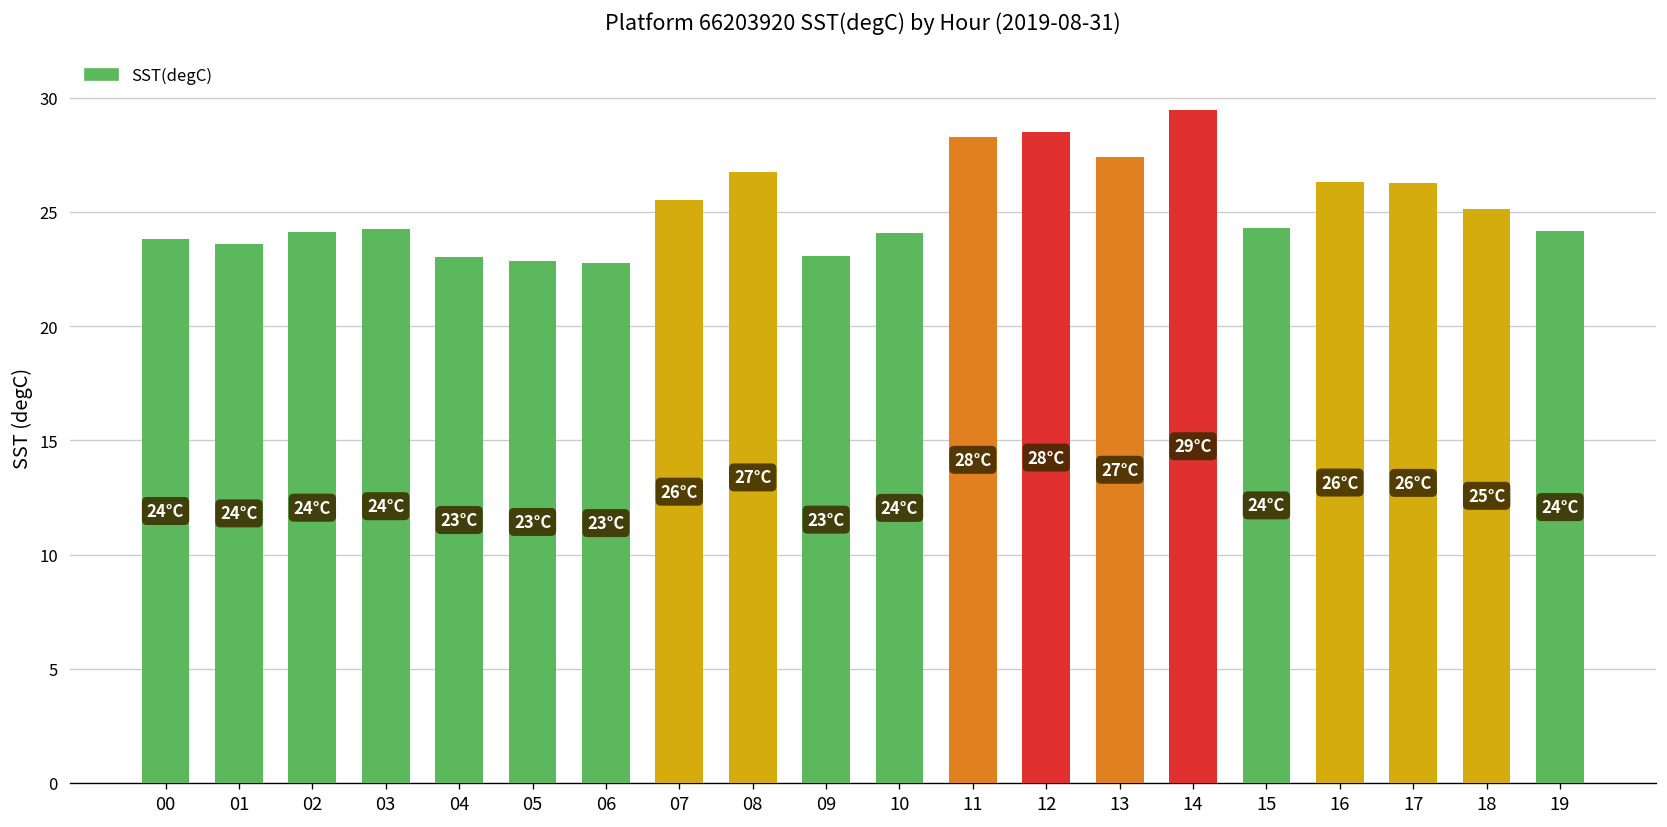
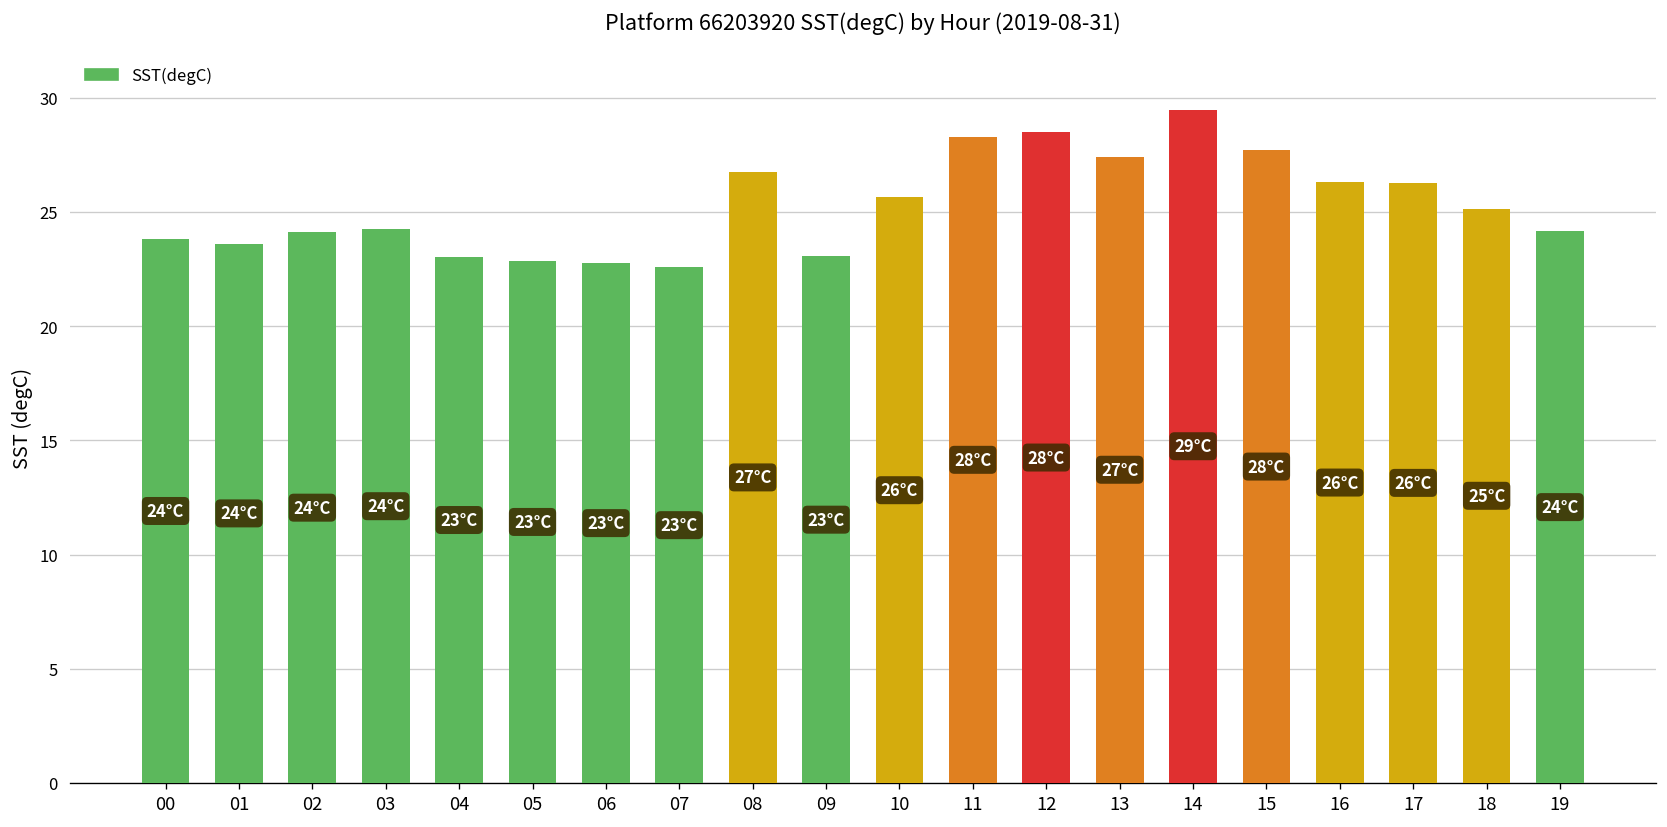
07: 26°C -> 23°C
10: 24°C -> 26°C
15: 24°C -> 28°C
